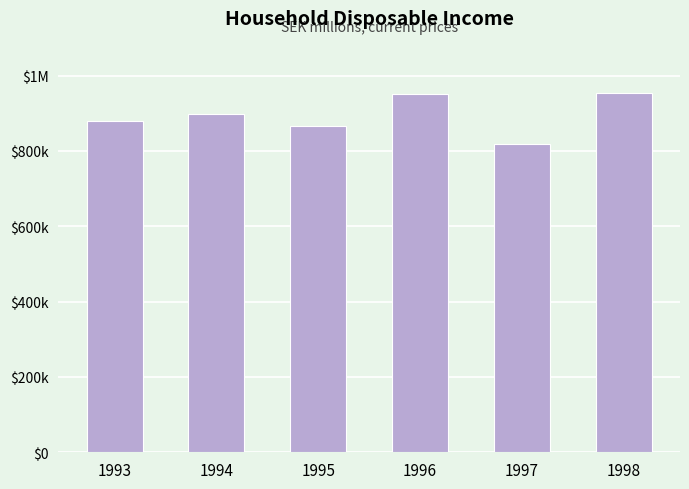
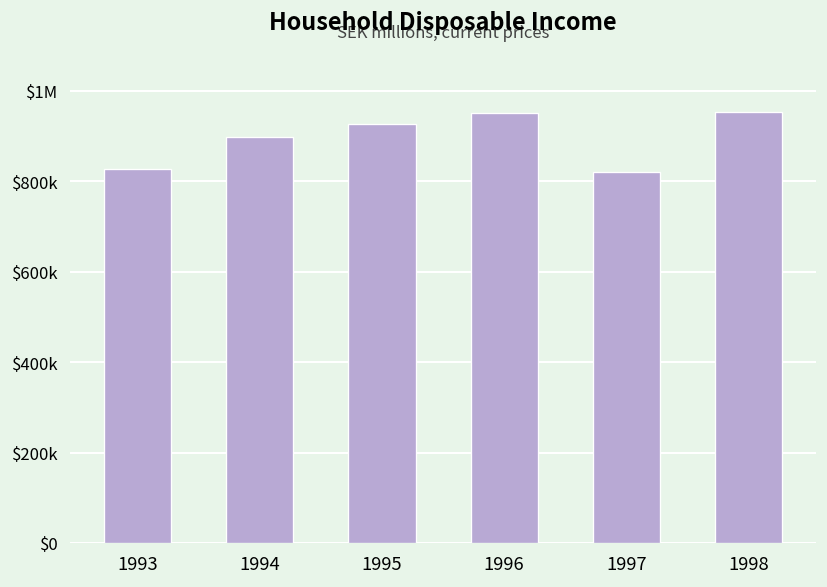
1993: $880000 -> $830000
1995: $870000 -> $930000
